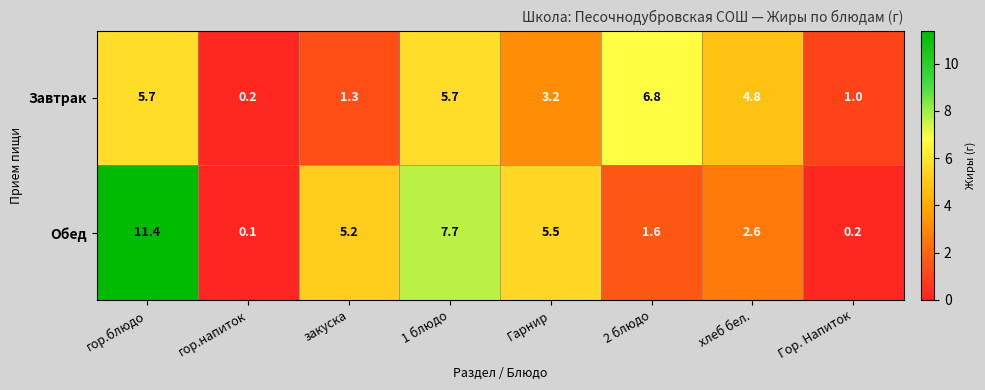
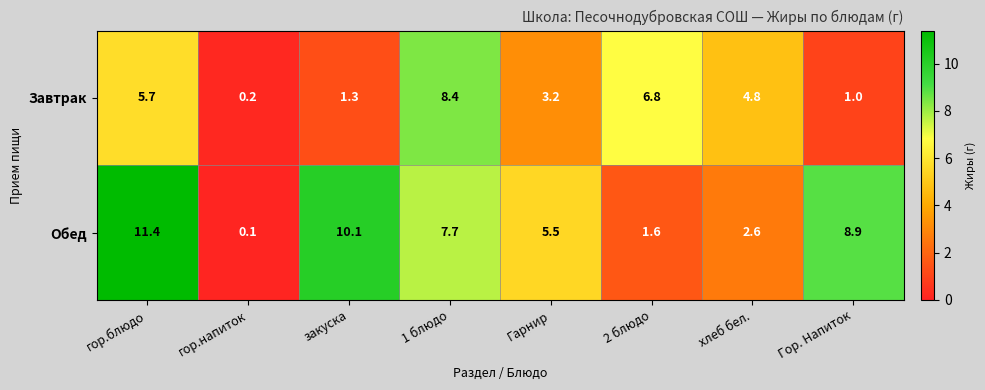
Завтрак, 1 блюдо: 5.7 -> 8.4
Обед, закуска: 5.2 -> 10.1
Обед, Гор. Напиток: 0.2 -> 8.9
